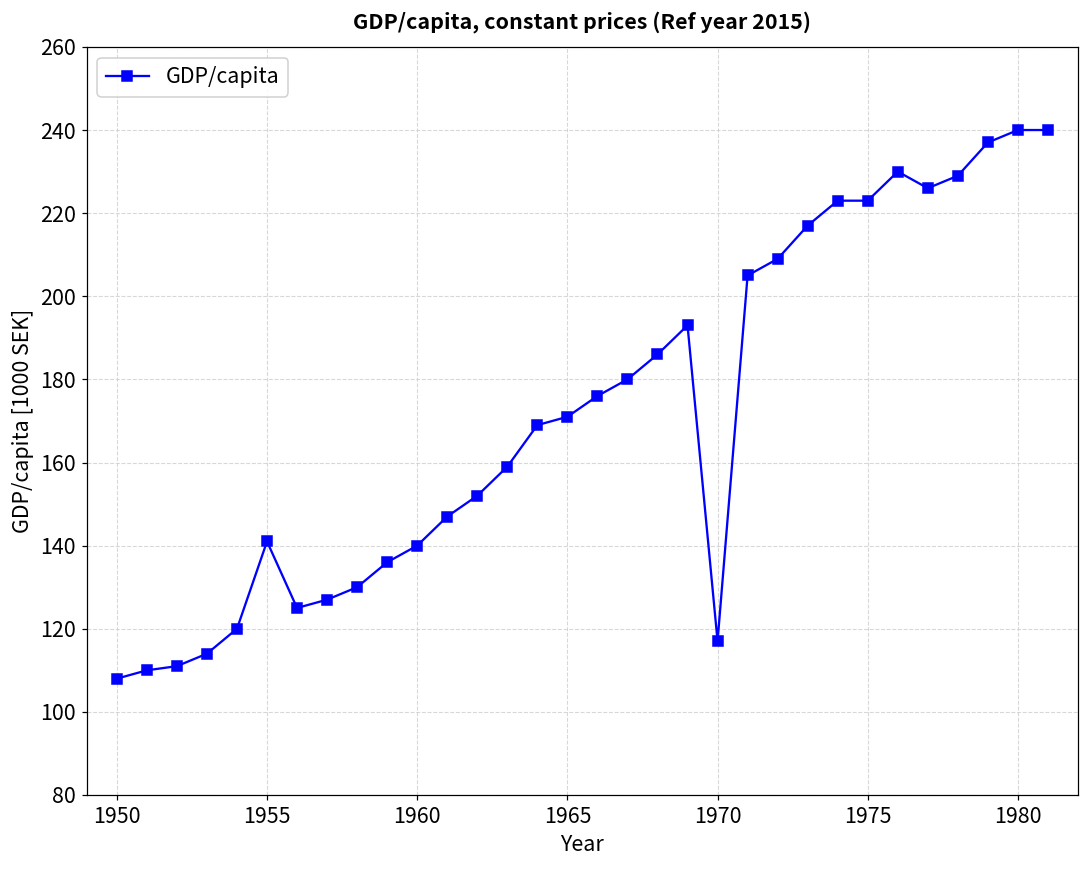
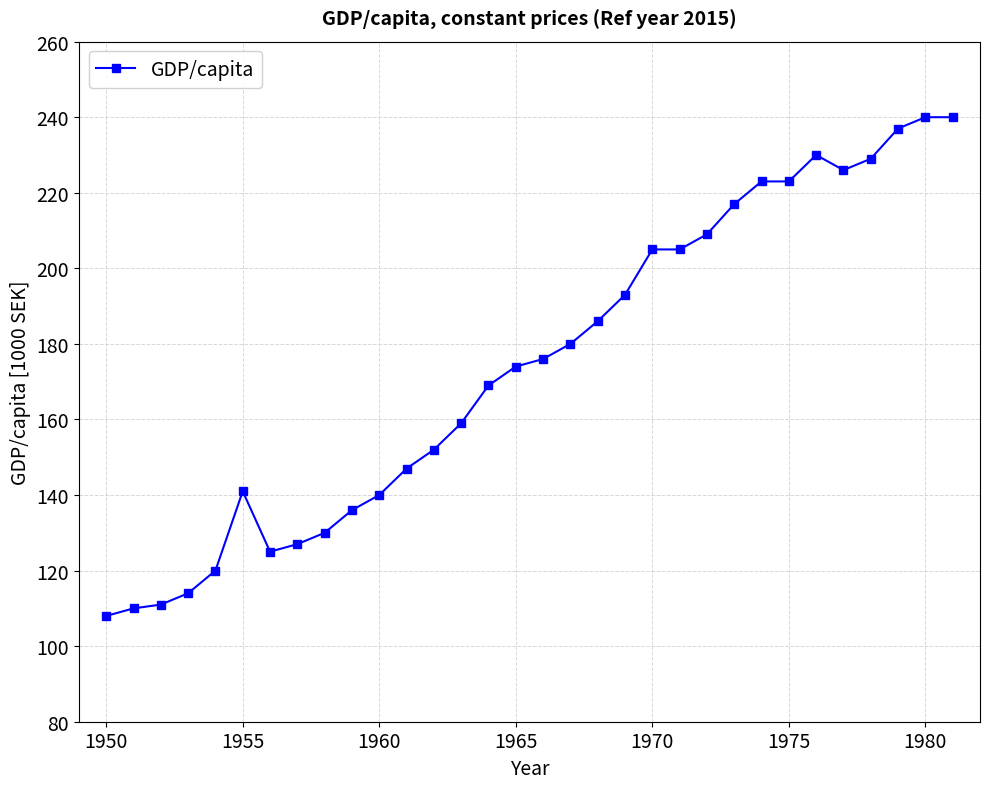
1965: 171 -> 174
1970: 117 -> 205
